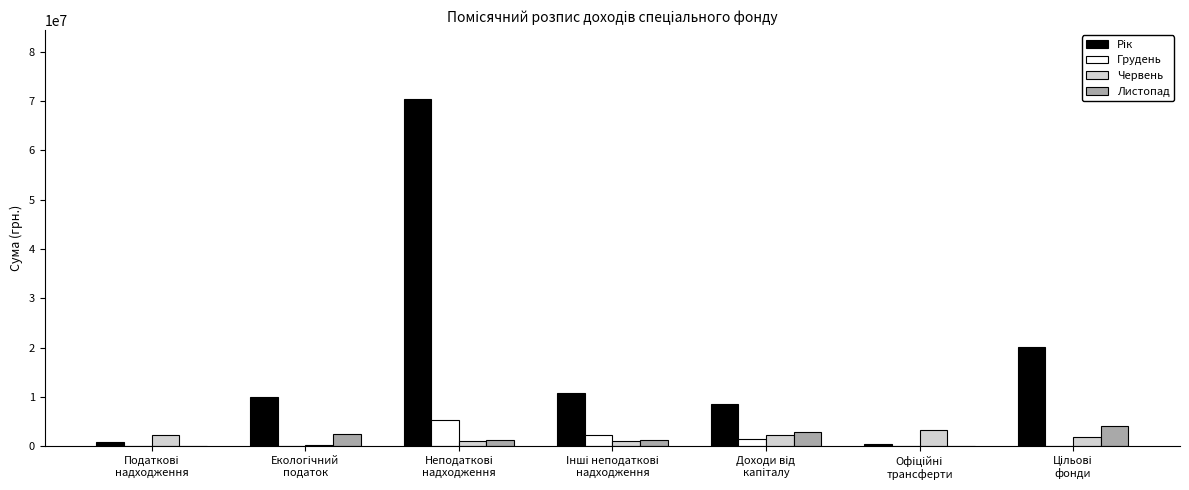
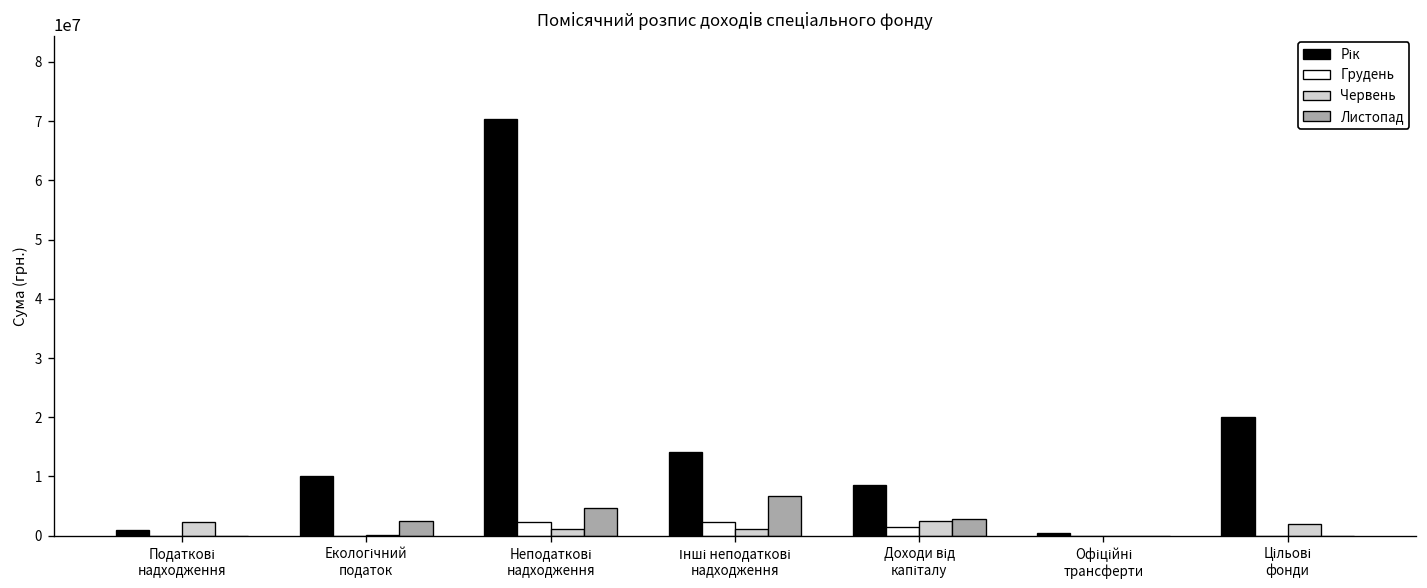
Грудень, Неподаткові надходження: 5000000 -> 2000000
Листопад, Неподаткові надходження: 1000000 -> 5000000
Рік, Інші неподаткові надходження: 11000000 -> 14000000
Листопад, Інші неподаткові надходження: 1000000 -> 7000000
Червень, Офіційні трансферти: 3000000 -> 0
Листопад, Цільові фонди: 4000000 -> 0
